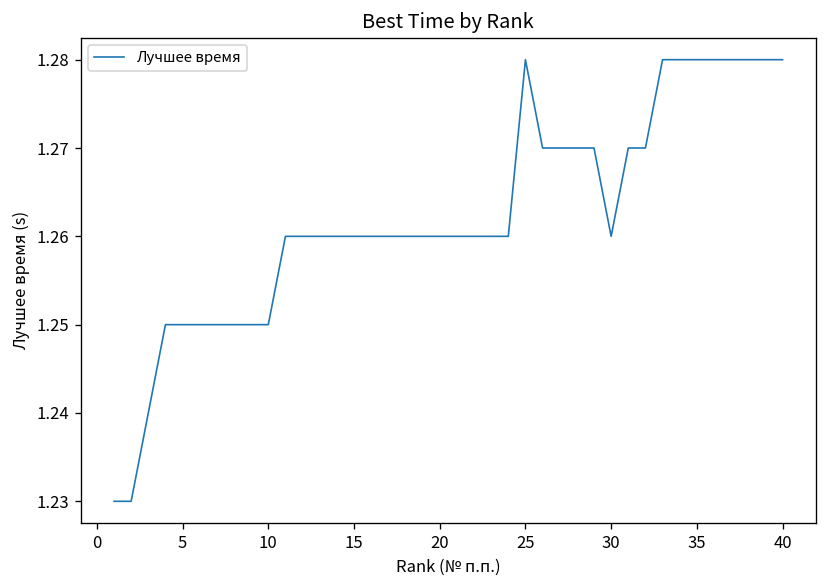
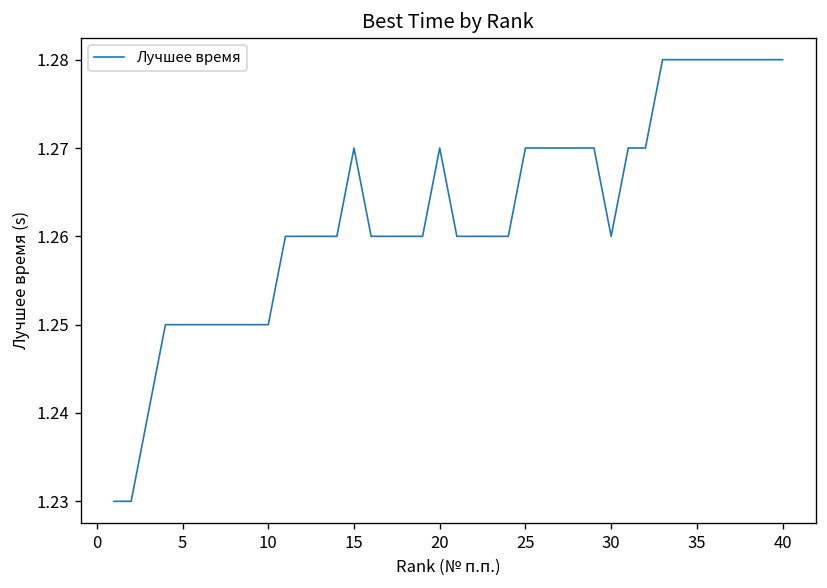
15: 1.26 -> 1.27
20: 1.26 -> 1.27
25: 1.28 -> 1.27
